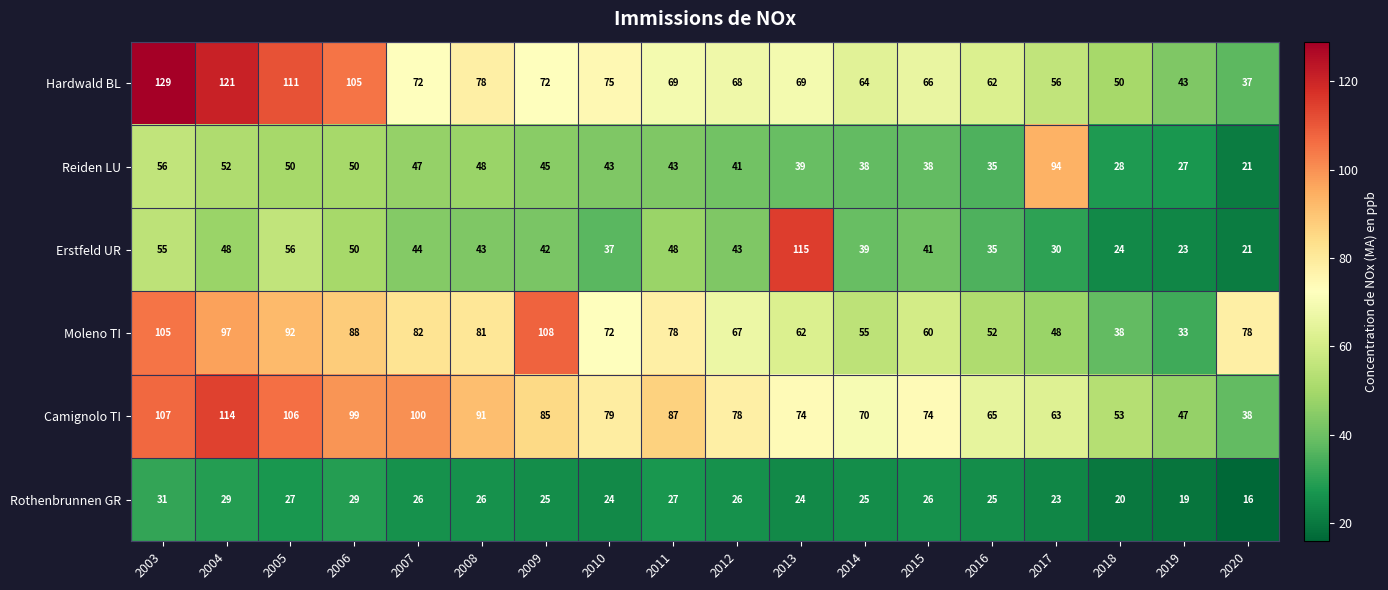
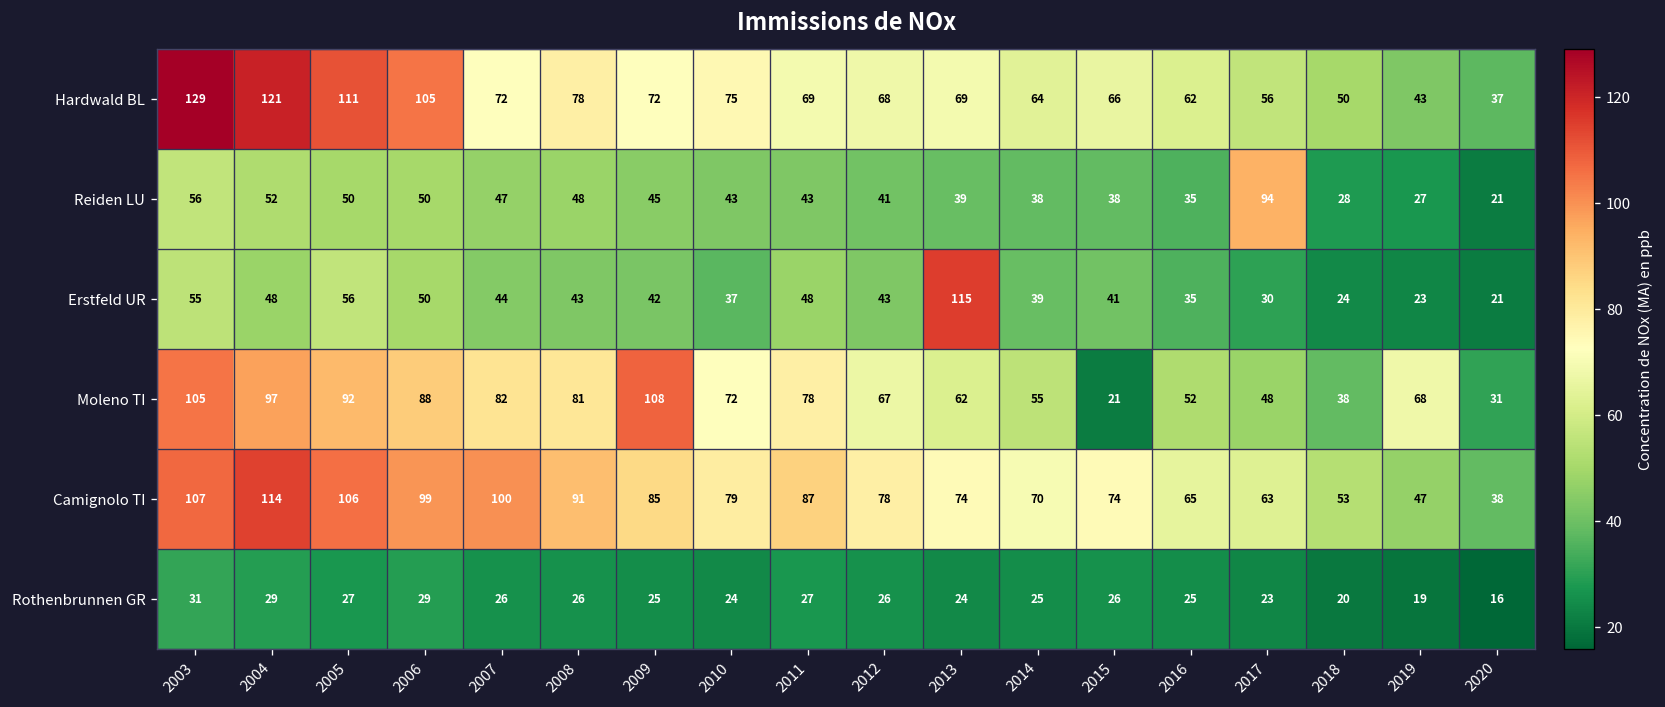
Moleno TI, 2015: 60 -> 21
Moleno TI, 2019: 33 -> 68
Moleno TI, 2020: 78 -> 31
